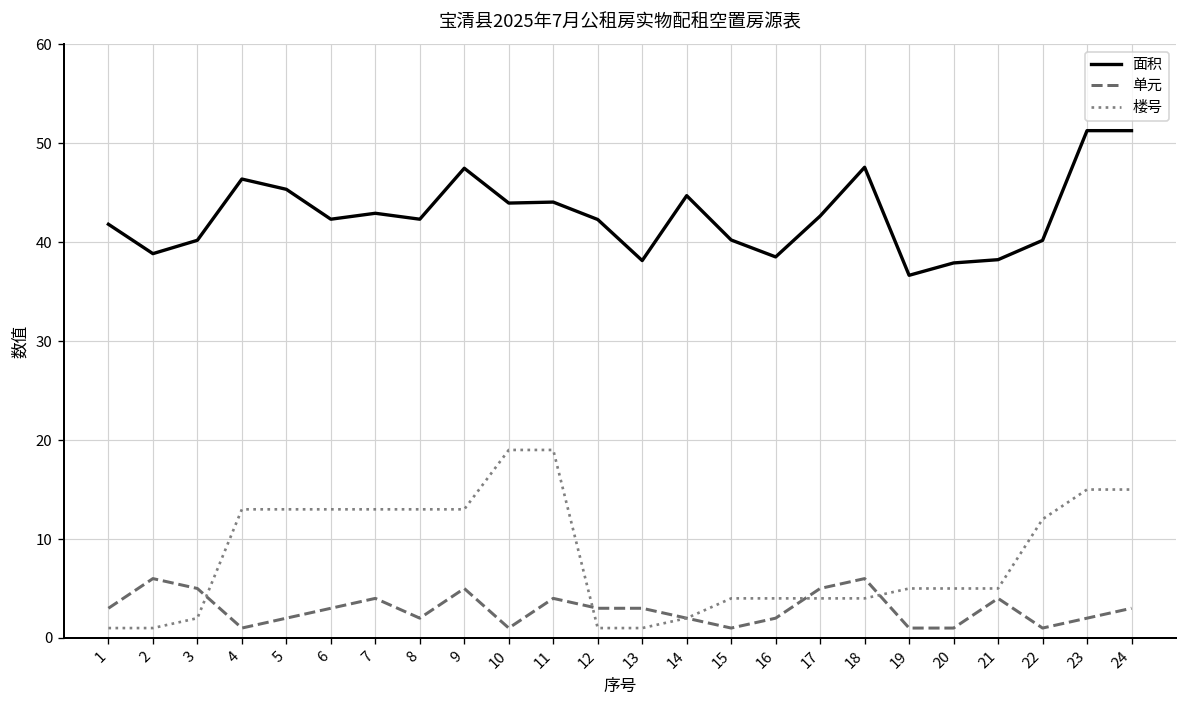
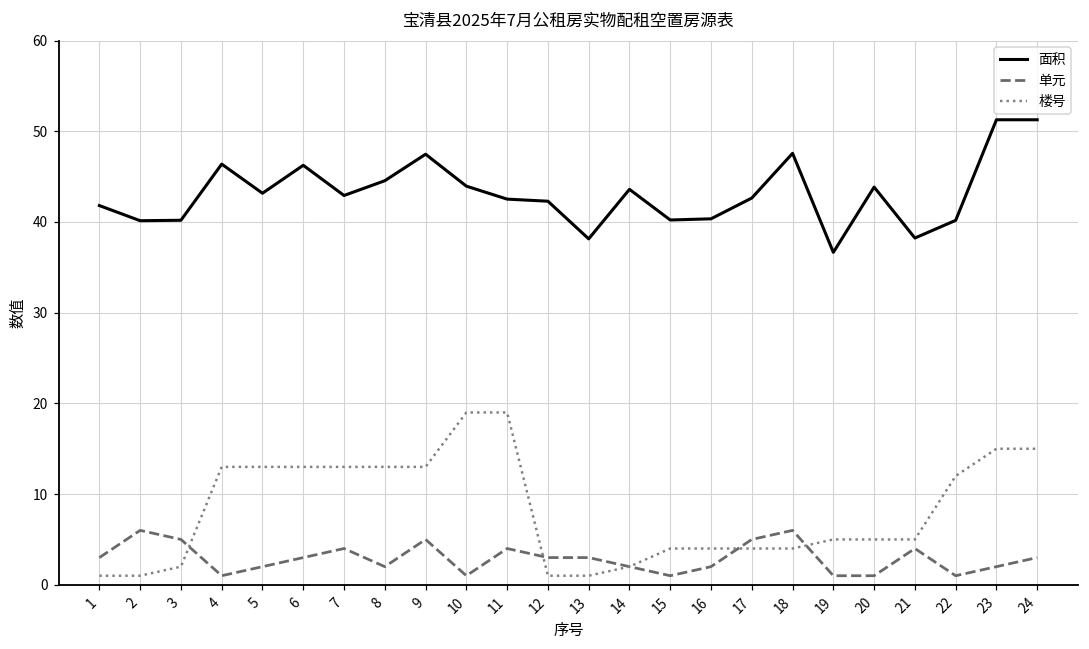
面积, 2: 39 -> 40
面积, 5: 45 -> 43
面积, 6: 42 -> 46
面积, 8: 42 -> 45
面积, 11: 44 -> 43
面积, 14: 45 -> 44
面积, 16: 39 -> 40
面积, 20: 38 -> 44
